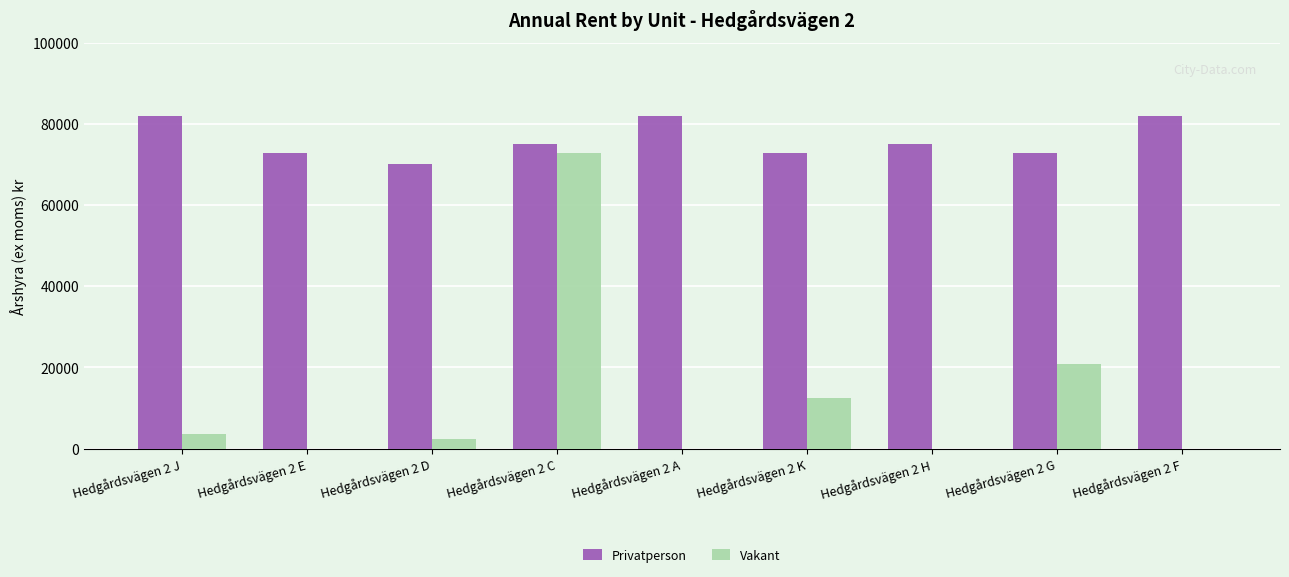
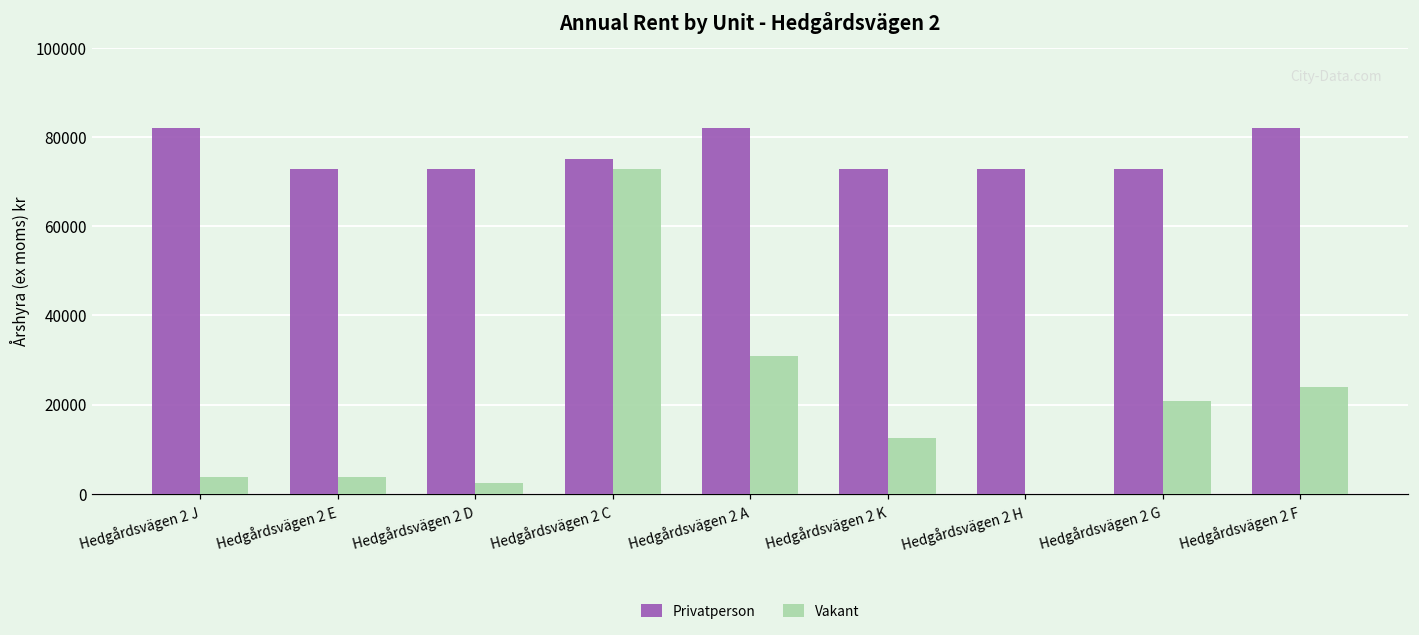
Vakant, Hedgårdsvägen 2 E: 0 -> 4000
Privatperson, Hedgårdsvägen 2 D: 70000 -> 73000
Vakant, Hedgårdsvägen 2 A: 0 -> 31000
Privatperson, Hedgårdsvägen 2 H: 75000 -> 73000
Vakant, Hedgårdsvägen 2 F: 0 -> 24000
